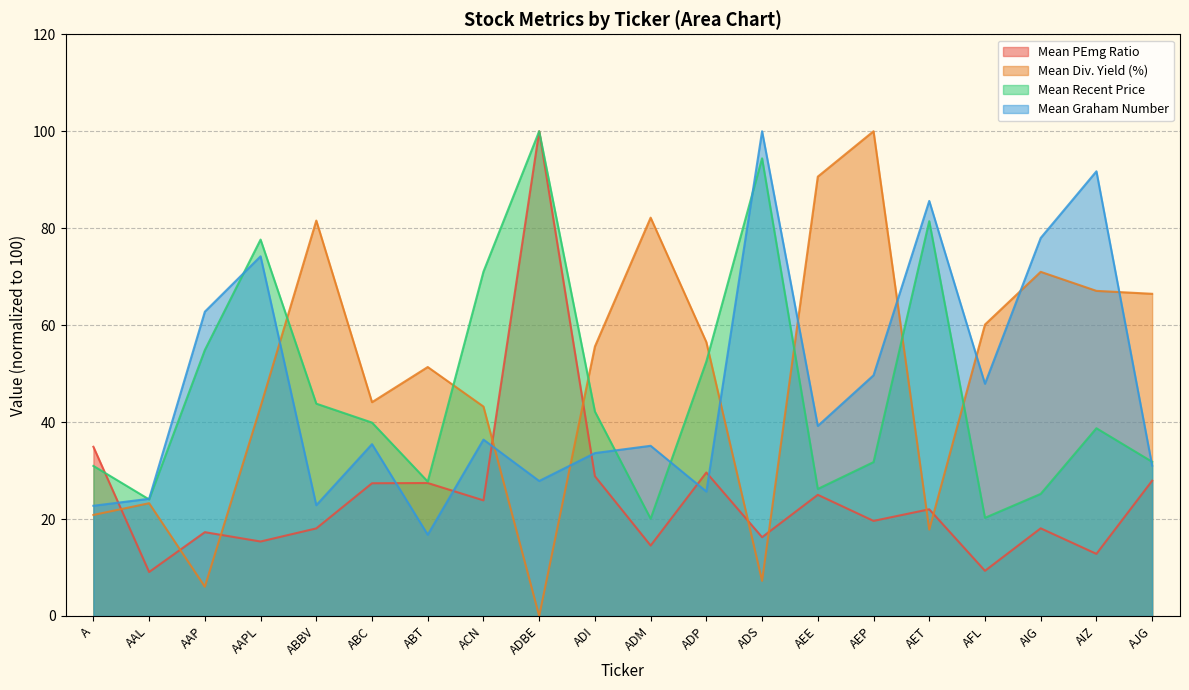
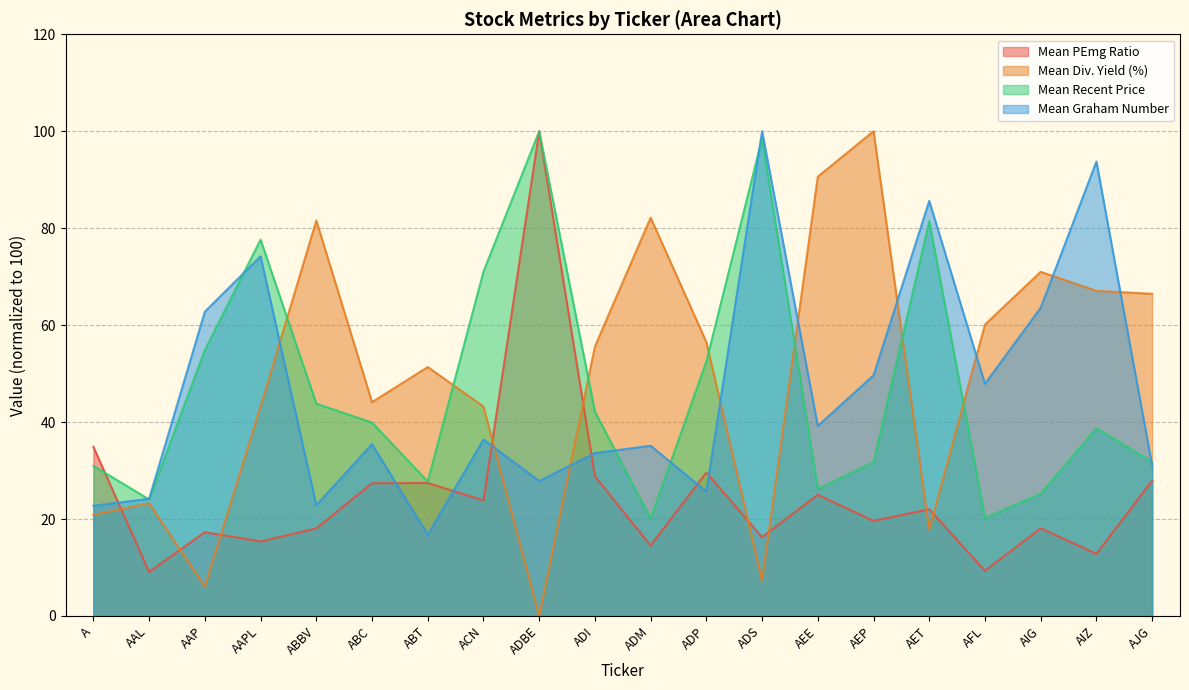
Mean Recent Price, ADS: 94 -> 99
Mean Graham Number, AIG: 78 -> 64
Mean Graham Number, AIZ: 92 -> 94
